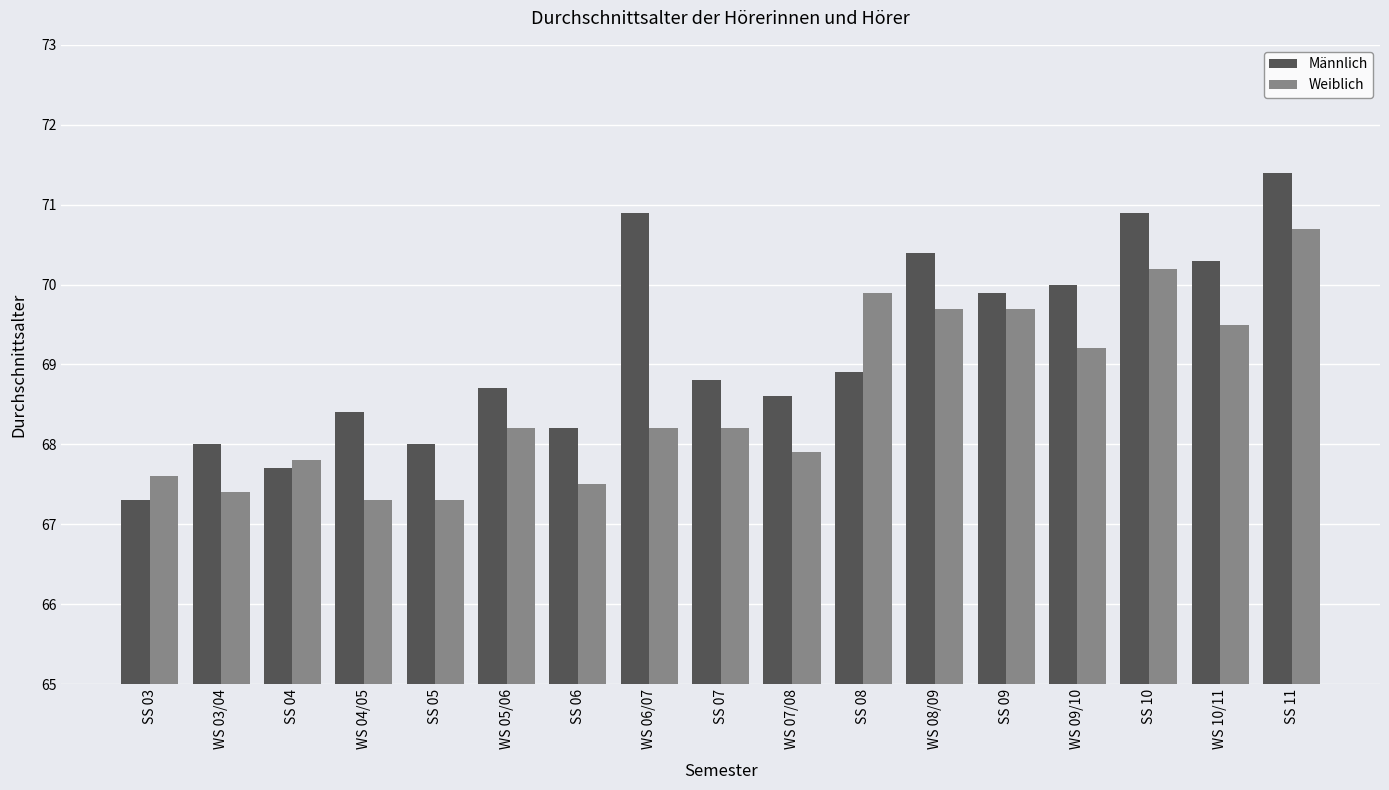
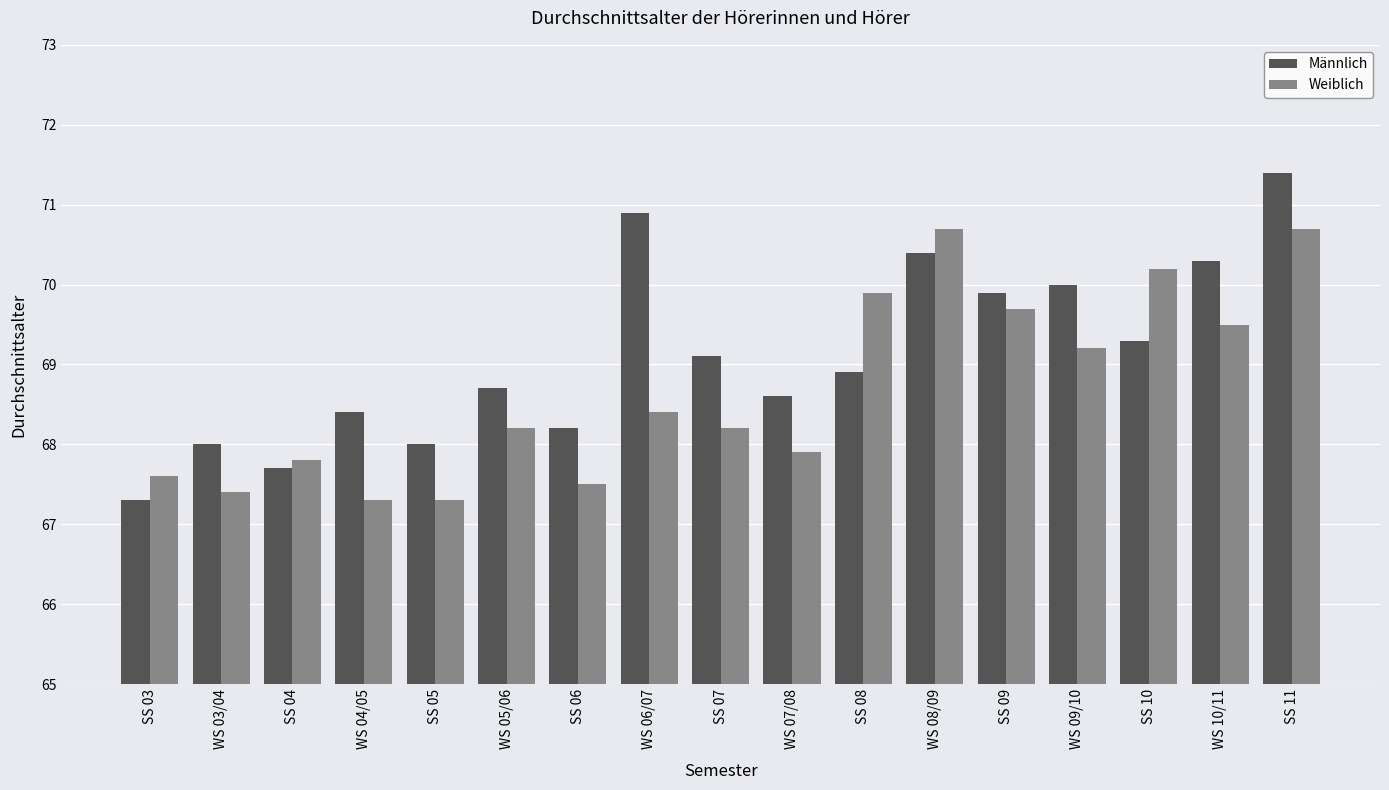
Weiblich, WS 06/07: 68.2 -> 68.4
Männlich, SS 07: 68.8 -> 69.1
Weiblich, WS 08/09: 69.7 -> 70.7
Männlich, SS 10: 70.9 -> 69.3
